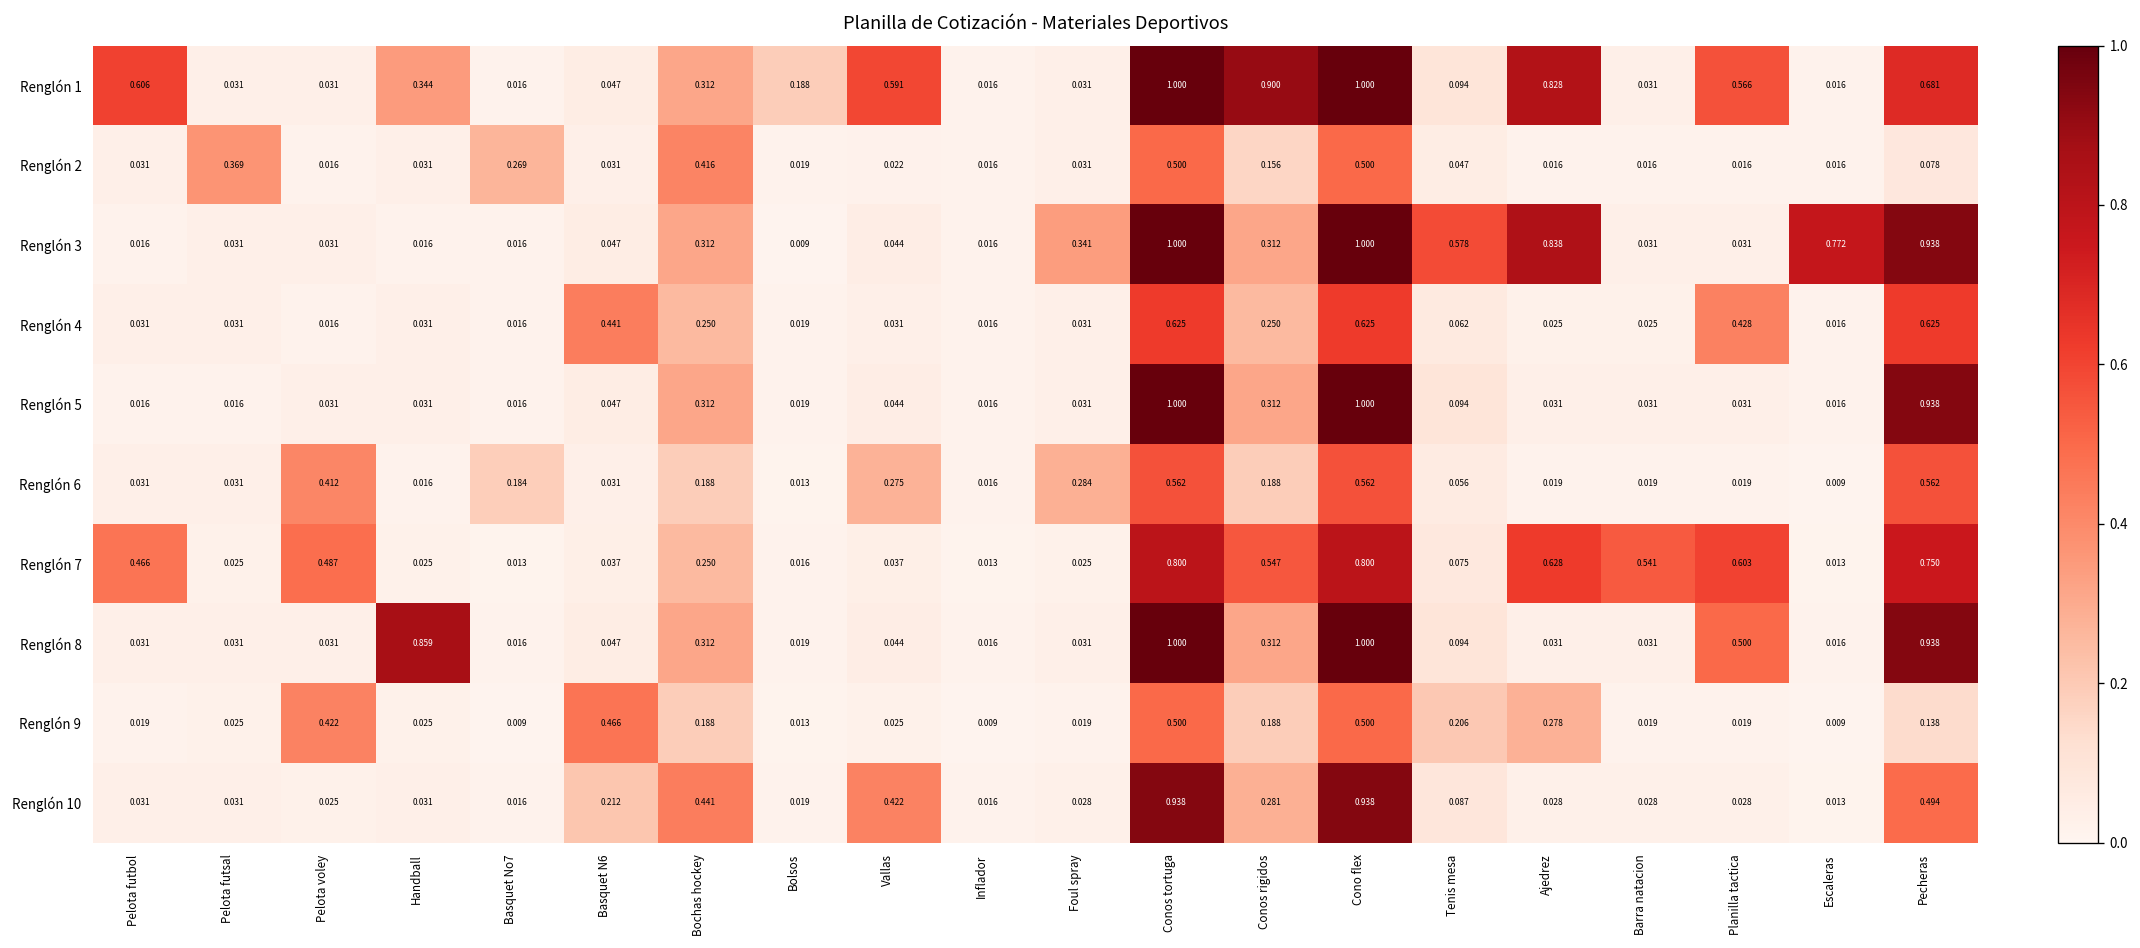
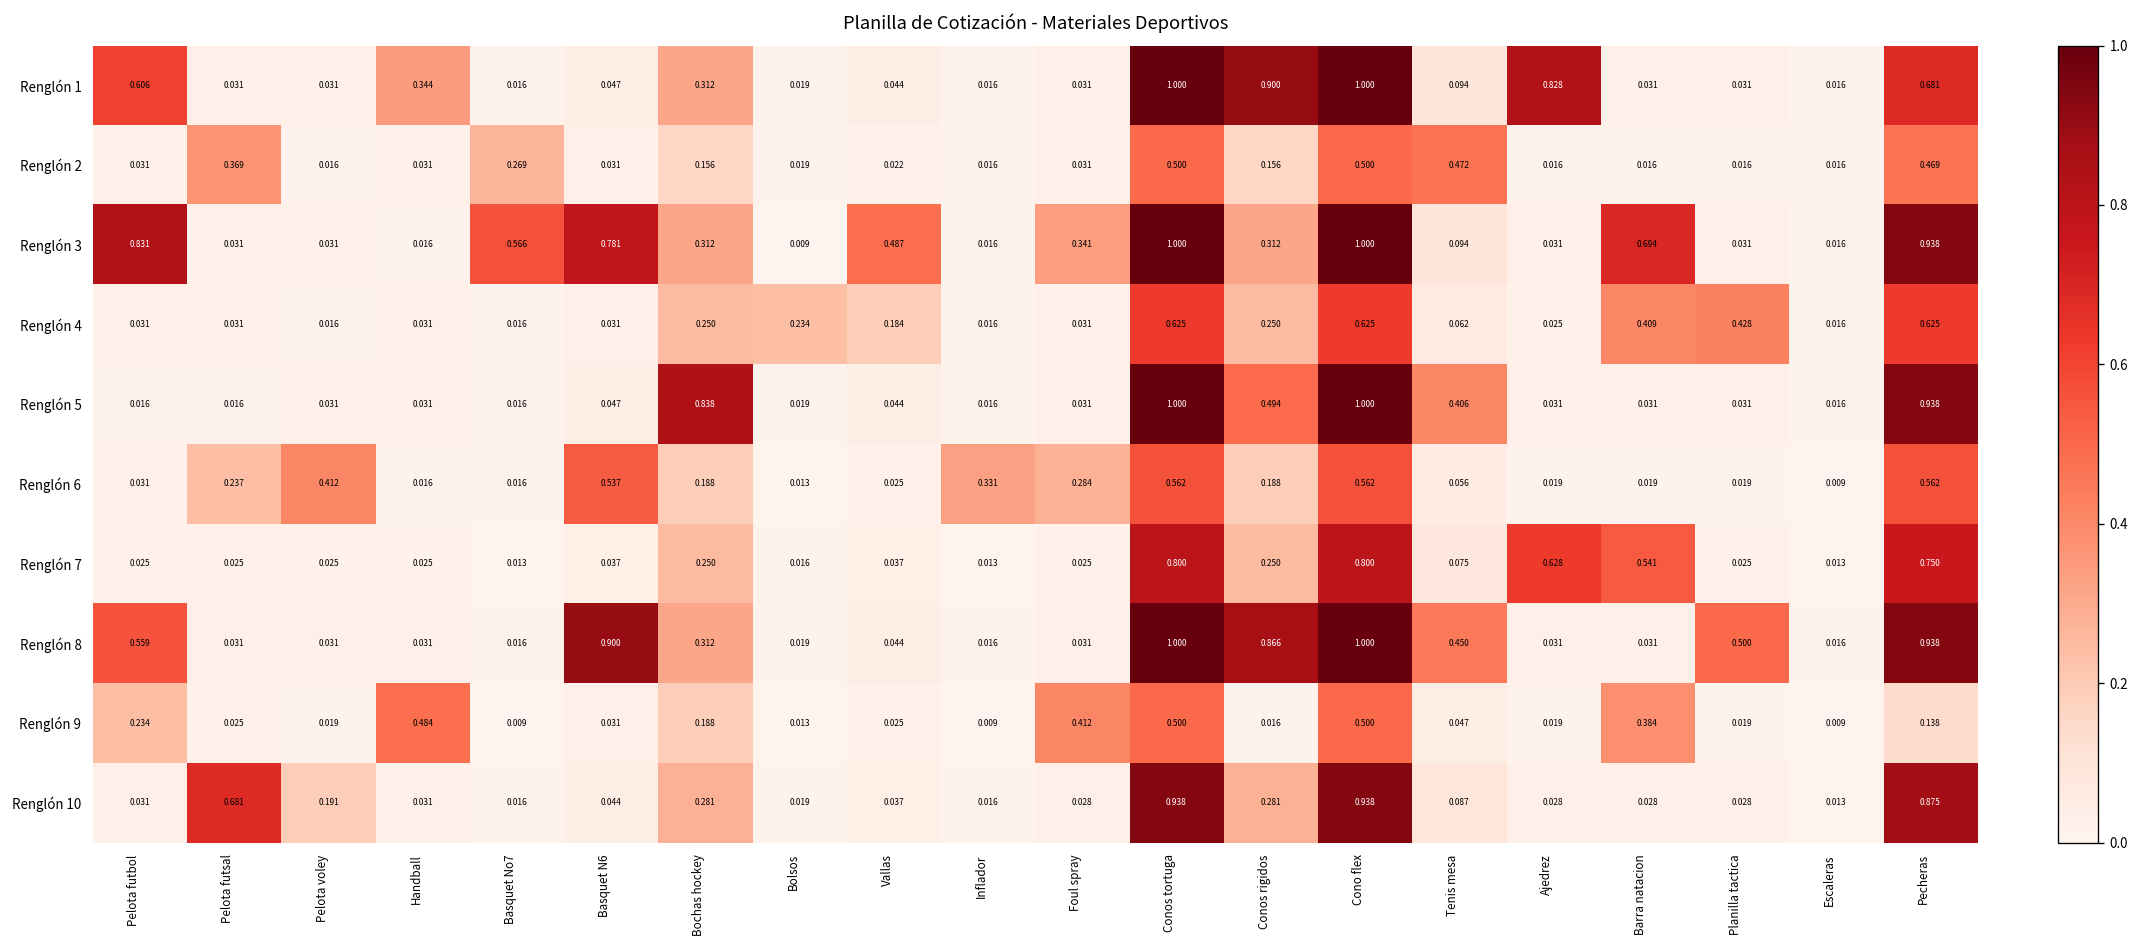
Renglón 1, Bolsos: 0.188 -> 0.019
Renglón 1, Vallas: 0.591 -> 0.044
Renglón 1, Planilla tactica: 0.566 -> 0.031
Renglón 2, Bochas hockey: 0.416 -> 0.156
Renglón 2, Tenis mesa: 0.047 -> 0.472
Renglón 2, Pecheras: 0.078 -> 0.469
Renglón 3, Pelota futbol: 0.016 -> 0.831
Renglón 3, Basquet No7: 0.016 -> 0.566
Renglón 3, Basquet N6: 0.047 -> 0.781
Renglón 3, Vallas: 0.044 -> 0.487
Renglón 3, Tenis mesa: 0.578 -> 0.094
Renglón 3, Ajedrez: 0.838 -> 0.031
Renglón 3, Barra natacion: 0.031 -> 0.694
Renglón 3, Escaleras: 0.772 -> 0.016
Renglón 4, Basquet N6: 0.441 -> 0.031
Renglón 4, Bolsos: 0.019 -> 0.234
Renglón 4, Vallas: 0.031 -> 0.184
Renglón 4, Barra natacion: 0.025 -> 0.409
Renglón 5, Bochas hockey: 0.312 -> 0.838
Renglón 5, Conos rigidos: 0.312 -> 0.494
Renglón 5, Tenis mesa: 0.094 -> 0.406
Renglón 6, Pelota futsal: 0.031 -> 0.237
Renglón 6, Basquet No7: 0.184 -> 0.016
Renglón 6, Basquet N6: 0.031 -> 0.537
Renglón 6, Vallas: 0.275 -> 0.025
Renglón 6, Inflador: 0.016 -> 0.331
Renglón 7, Pelota futbol: 0.466 -> 0.025
Renglón 7, Pelota voley: 0.487 -> 0.025
Renglón 7, Conos rigidos: 0.547 -> 0.250
Renglón 7, Planilla tactica: 0.603 -> 0.025
Renglón 8, Pelota futbol: 0.031 -> 0.559
Renglón 8, Handball: 0.859 -> 0.031
Renglón 8, Basquet N6: 0.047 -> 0.900
Renglón 8, Conos rigidos: 0.312 -> 0.866
Renglón 8, Tenis mesa: 0.094 -> 0.450
Renglón 9, Pelota futbol: 0.019 -> 0.234
Renglón 9, Pelota voley: 0.422 -> 0.019
Renglón 9, Handball: 0.025 -> 0.484
Renglón 9, Basquet N6: 0.466 -> 0.031
Renglón 9, Foul spray: 0.019 -> 0.412
Renglón 9, Conos rigidos: 0.188 -> 0.016
Renglón 9, Tenis mesa: 0.206 -> 0.047
Renglón 9, Ajedrez: 0.278 -> 0.019
Renglón 9, Barra natacion: 0.019 -> 0.384
Renglón 10, Pelota futsal: 0.031 -> 0.681
Renglón 10, Pelota voley: 0.025 -> 0.191
Renglón 10, Basquet N6: 0.212 -> 0.044
Renglón 10, Bochas hockey: 0.441 -> 0.281
Renglón 10, Vallas: 0.422 -> 0.037
Renglón 10, Pecheras: 0.494 -> 0.875
